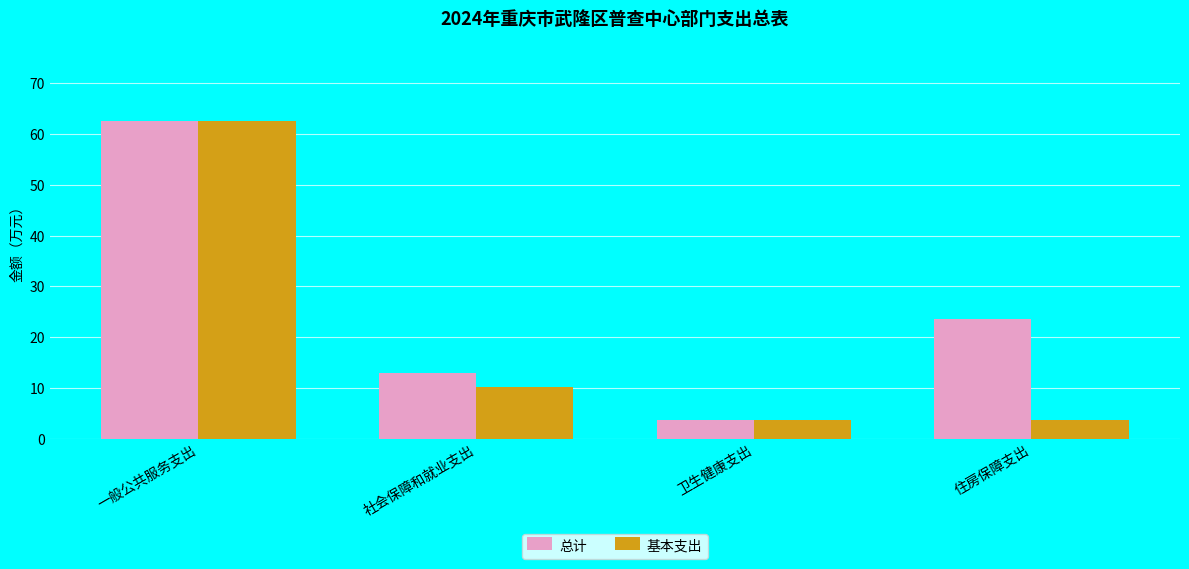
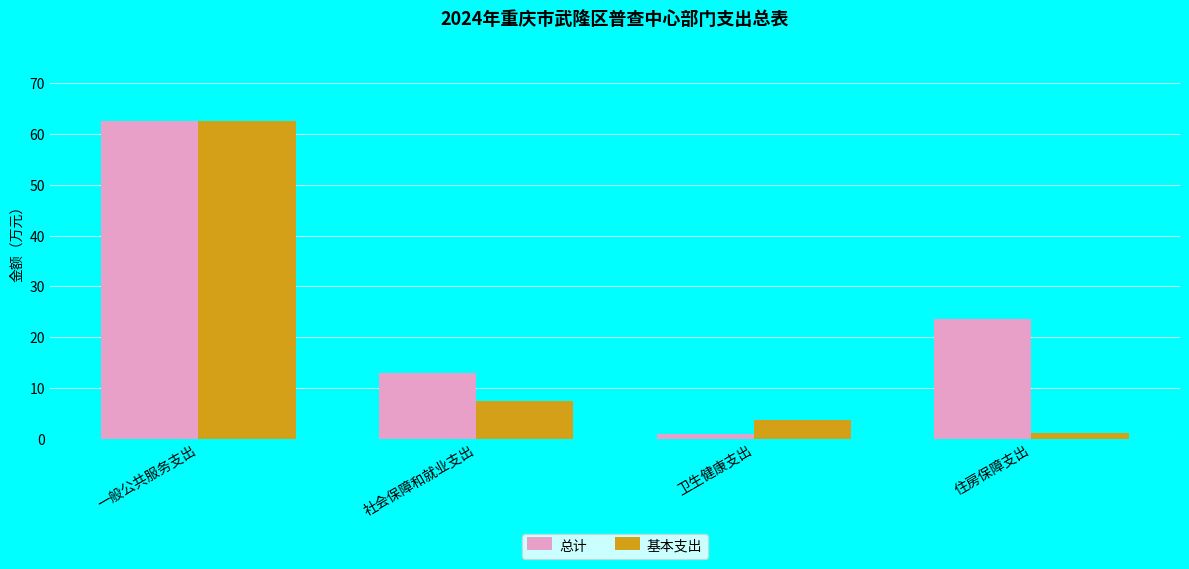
基本支出, 社会保障和就业支出: 10 -> 7
总计, 卫生健康支出: 4 -> 1
基本支出, 住房保障支出: 4 -> 1
